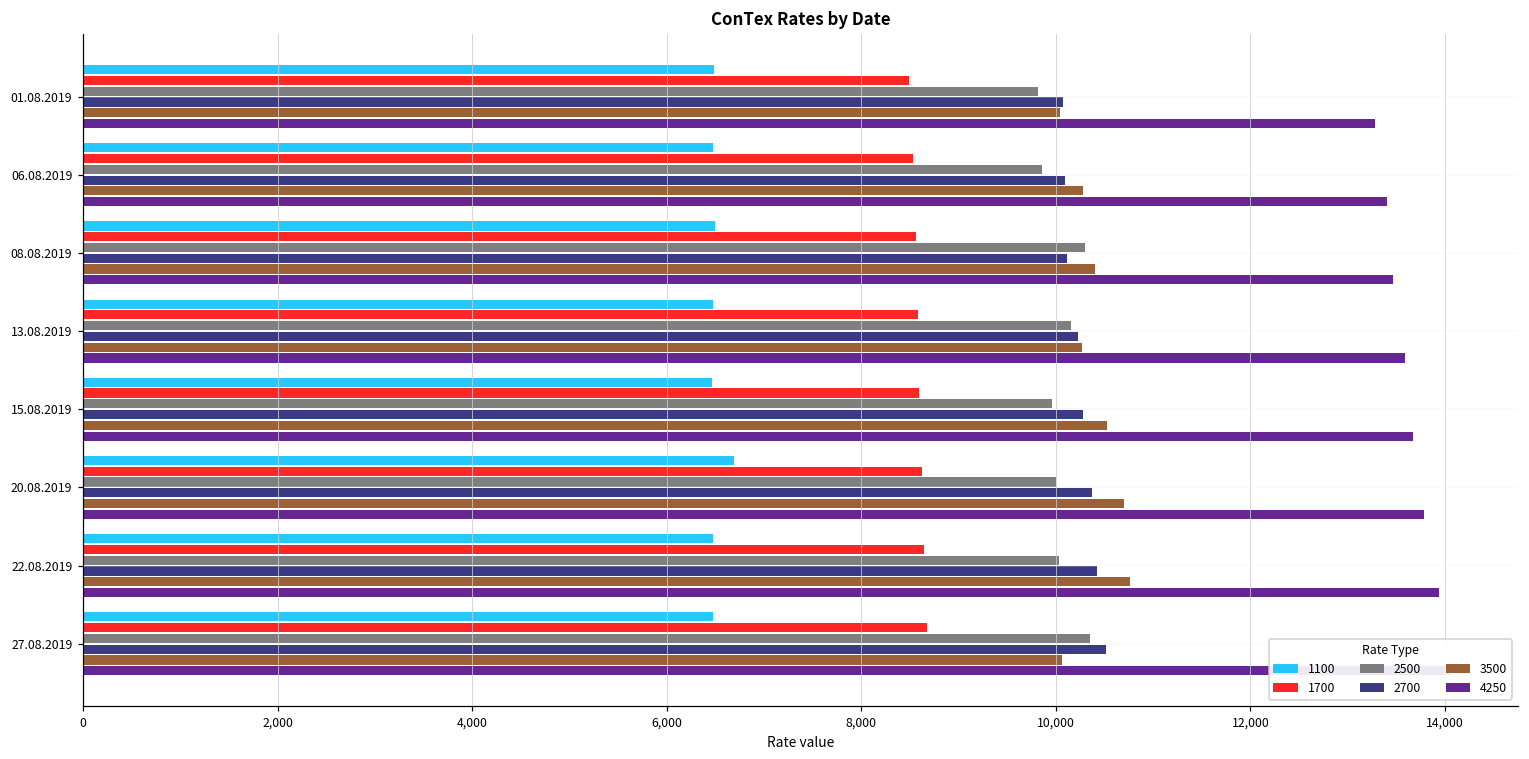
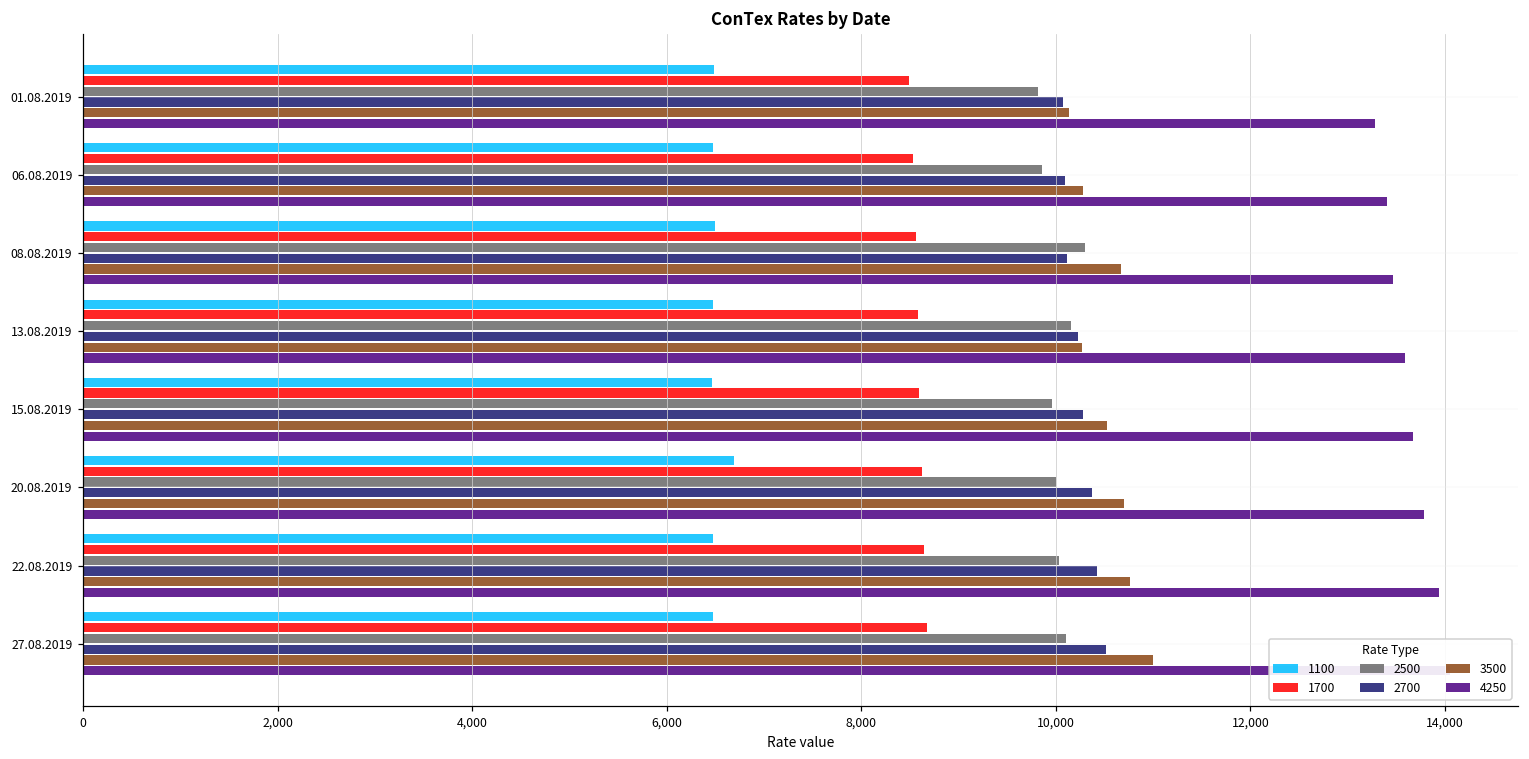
3500, 01.08.2019: 10,000 -> 10,100
3500, 08.08.2019: 10,400 -> 10,700
2500, 27.08.2019: 10,400 -> 10,100
3500, 27.08.2019: 10,100 -> 11,000
